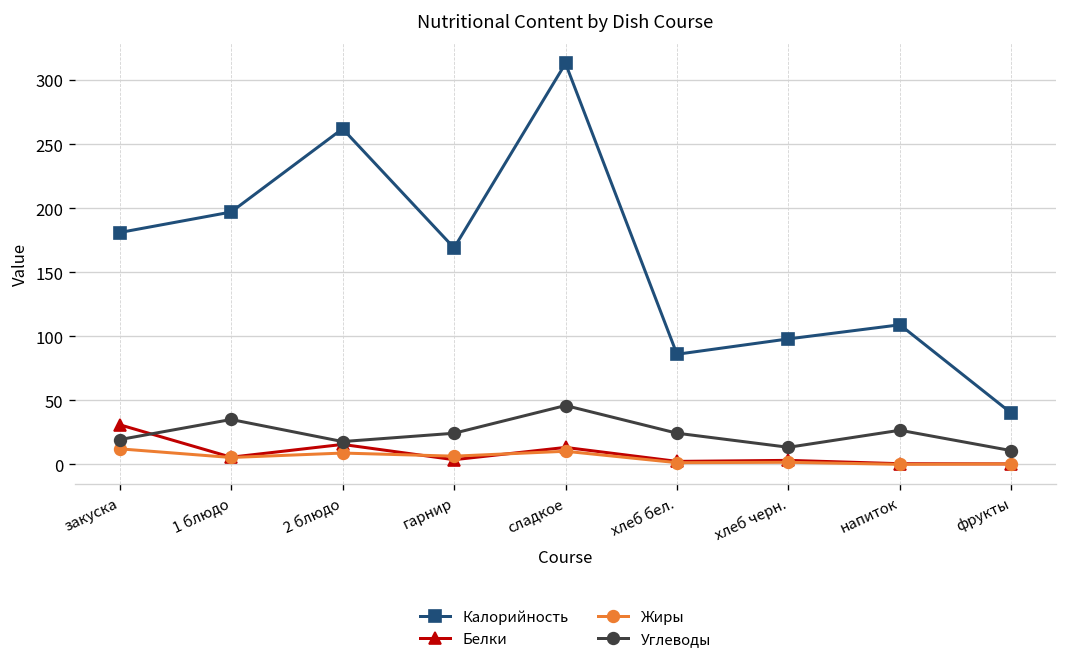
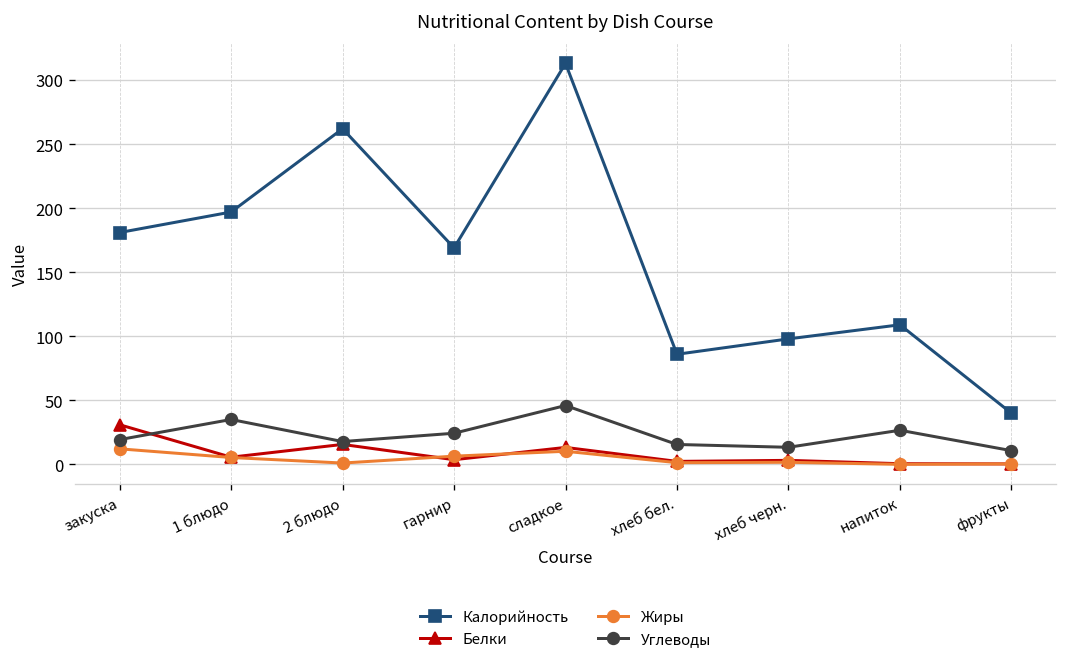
Жиры, 2 блюдо: 9 -> 1
Углеводы, хлеб бел.: 24 -> 16
